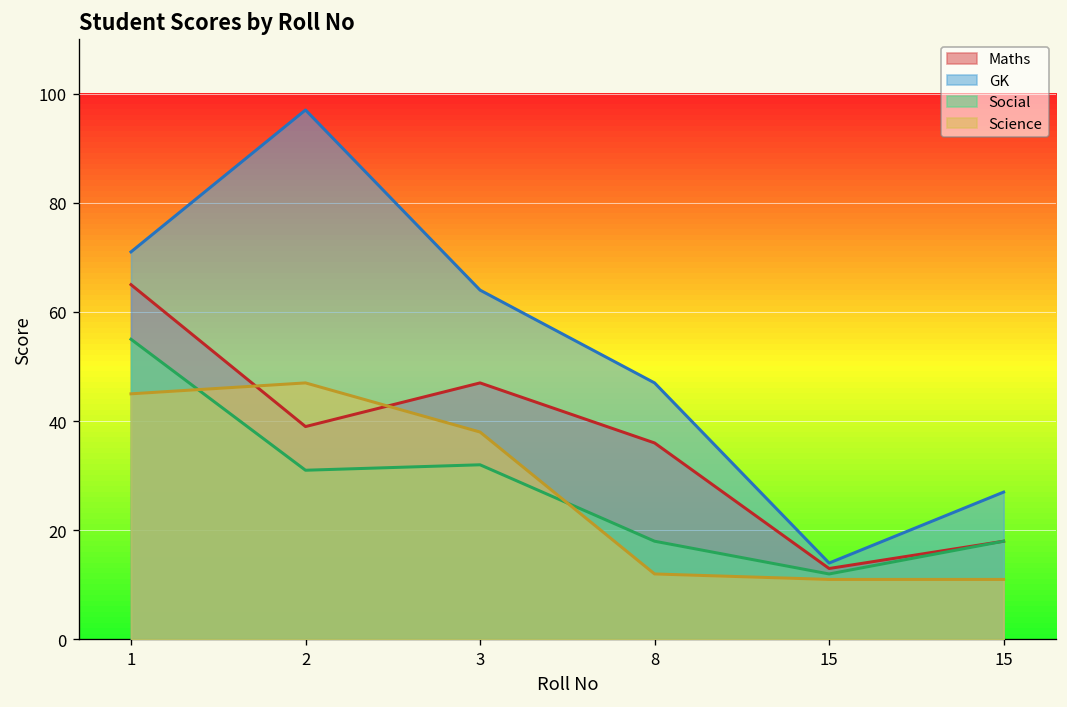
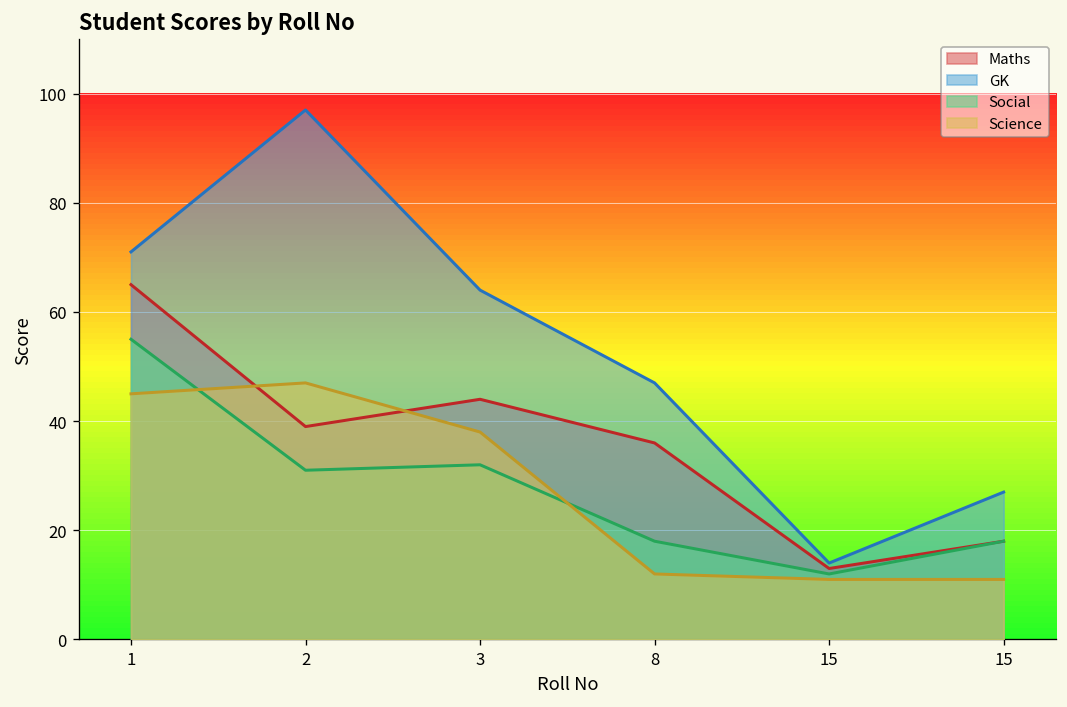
Maths, 3: 47 -> 44
